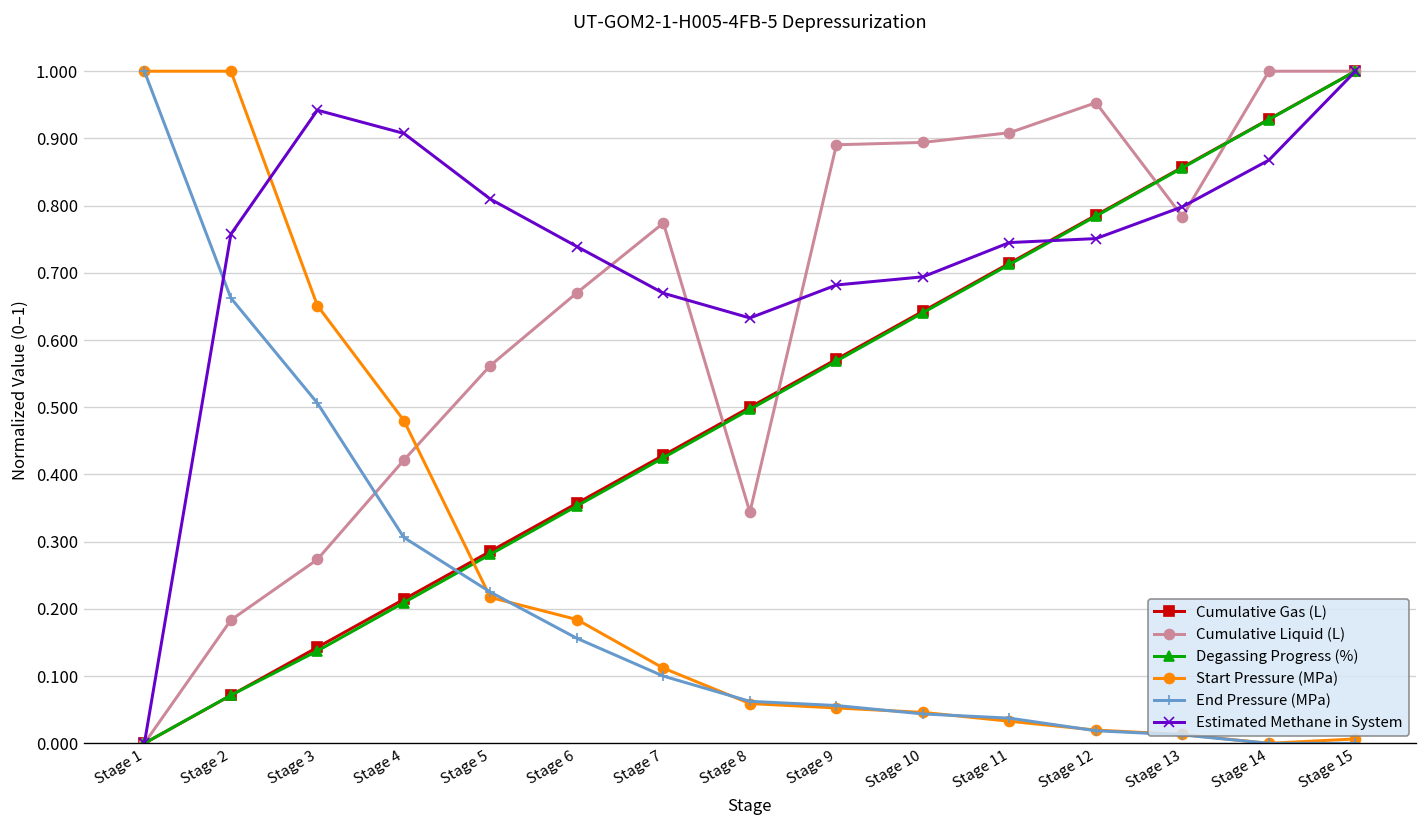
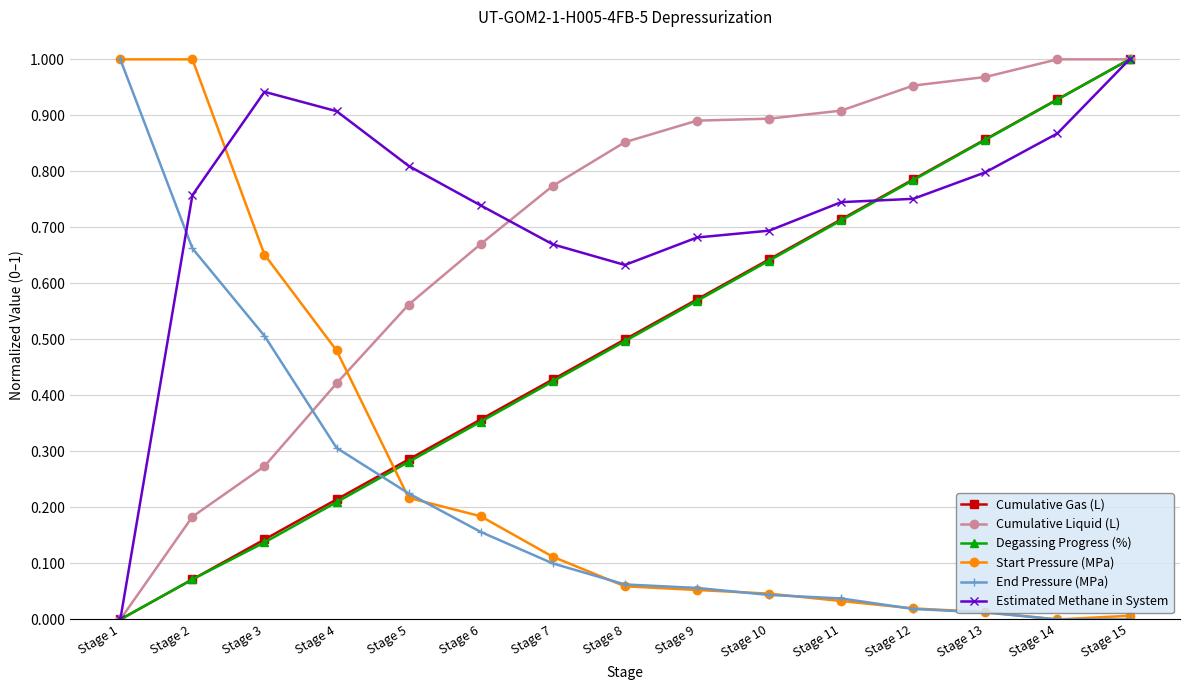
Cumulative Liquid (L), Stage 8: 0.34 -> 0.85
Cumulative Liquid (L), Stage 13: 0.78 -> 0.97
